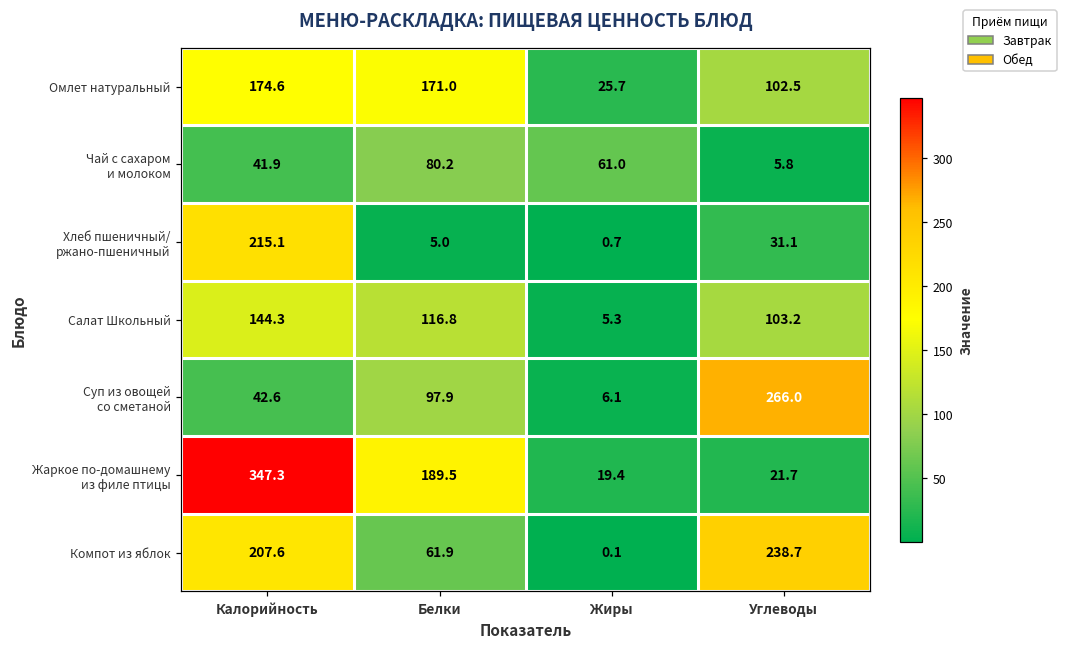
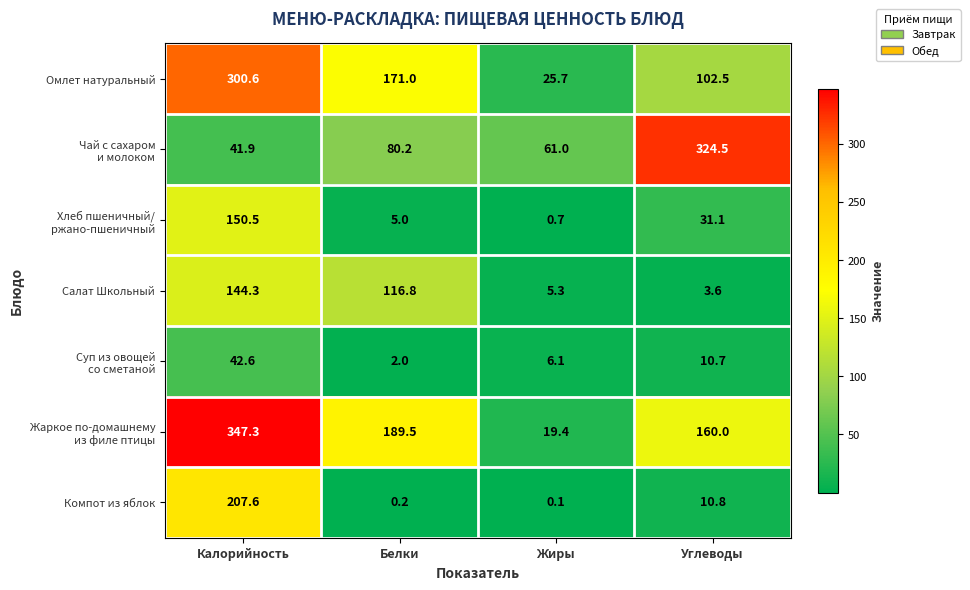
Омлет натуральный, Калорийность: 174.6 -> 300.6
Чай с сахаром и молоком, Углеводы: 5.8 -> 324.5
Хлеб пшеничный/ ржано-пшеничный, Калорийность: 215.1 -> 150.5
Салат Школьный, Углеводы: 103.2 -> 3.6
Суп из овощей со сметаной, Белки: 97.9 -> 2.0
Суп из овощей со сметаной, Углеводы: 266.0 -> 10.7
Жаркое по-домашнему из филе птицы, Углеводы: 21.7 -> 160.0
Компот из яблок, Белки: 61.9 -> 0.2
Компот из яблок, Углеводы: 238.7 -> 10.8
